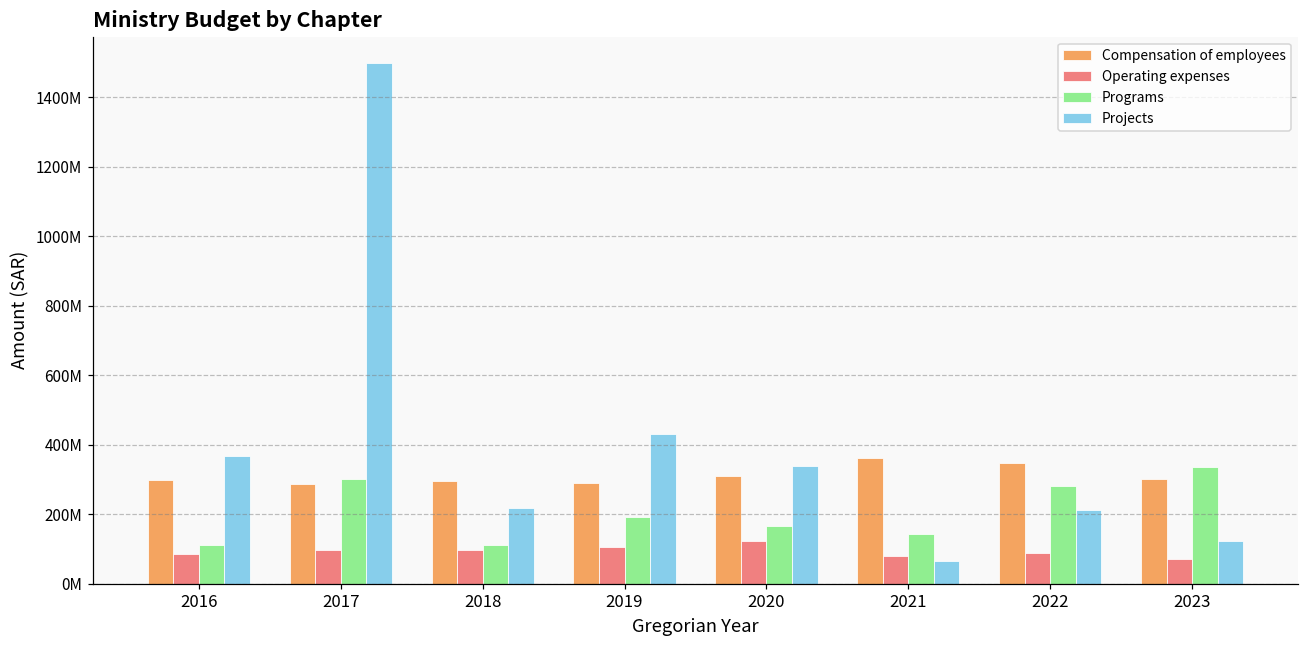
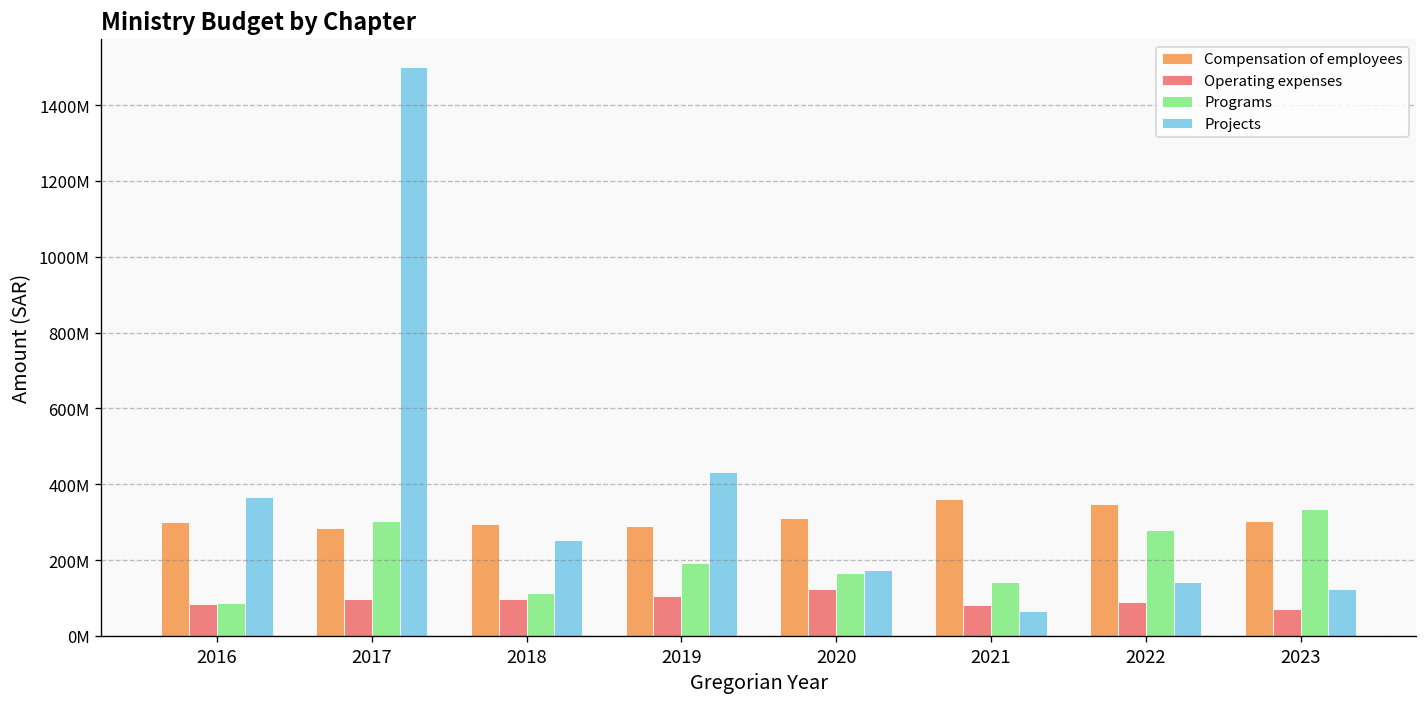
Programs, 2016: 110000000 -> 90000000
Projects, 2018: 220000000 -> 250000000
Projects, 2020: 340000000 -> 170000000
Projects, 2022: 210000000 -> 140000000
